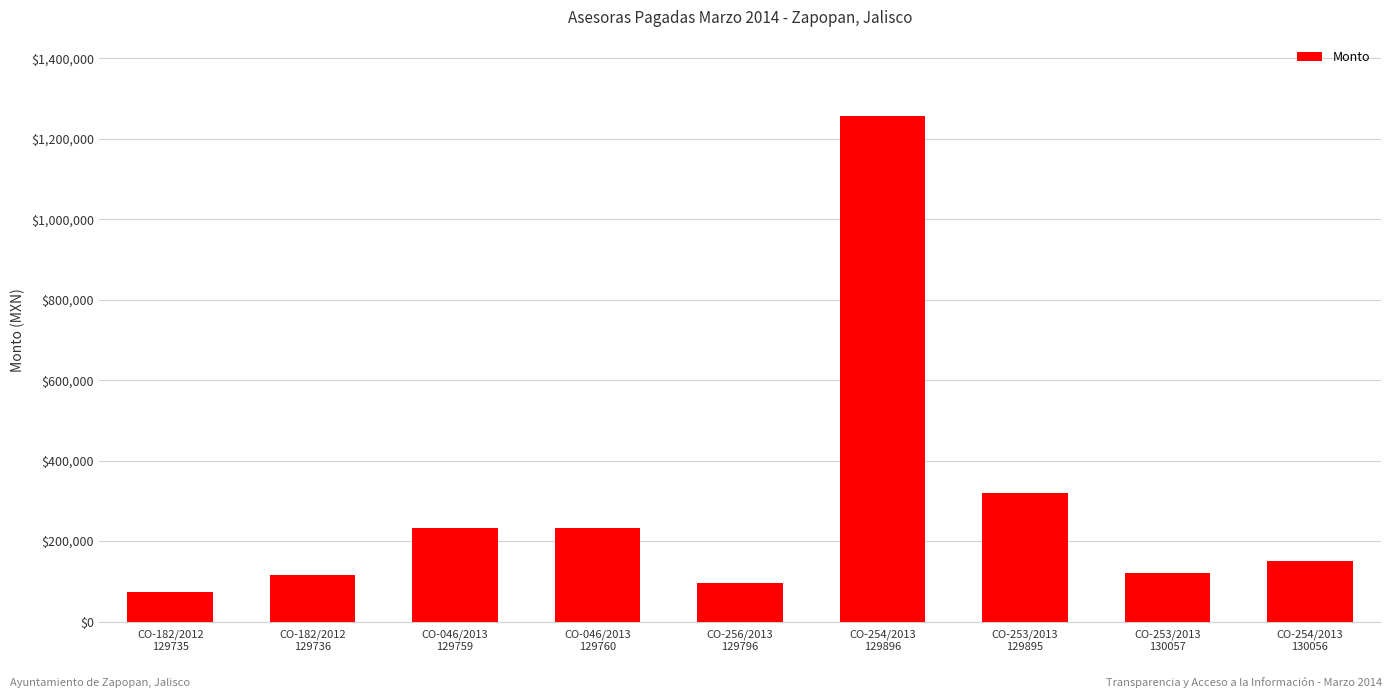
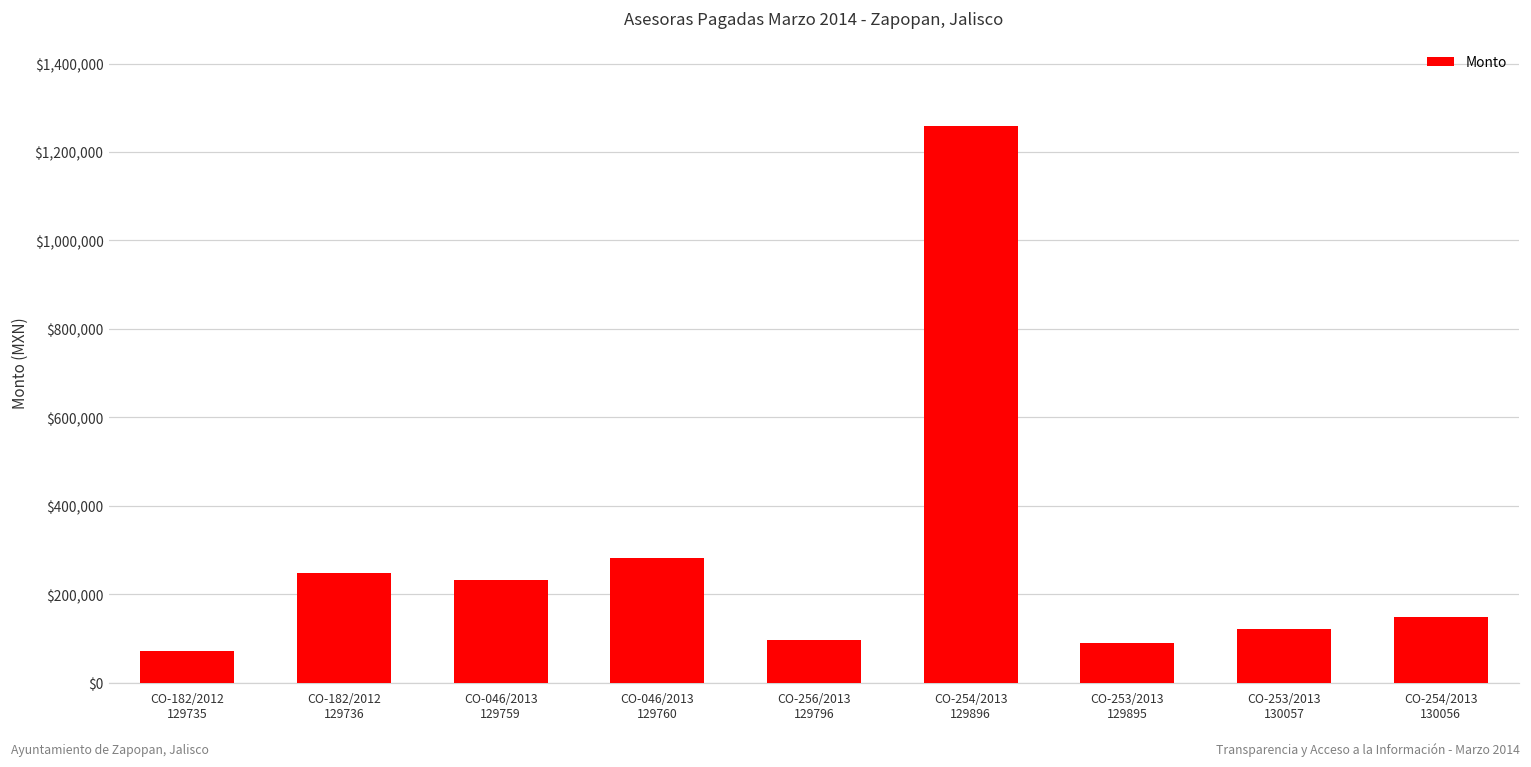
CO-182/2012 129736: $120,000 -> $250,000
CO-046/2013 129760: $230,000 -> $280,000
CO-253/2013 129895: $320,000 -> $90,000
